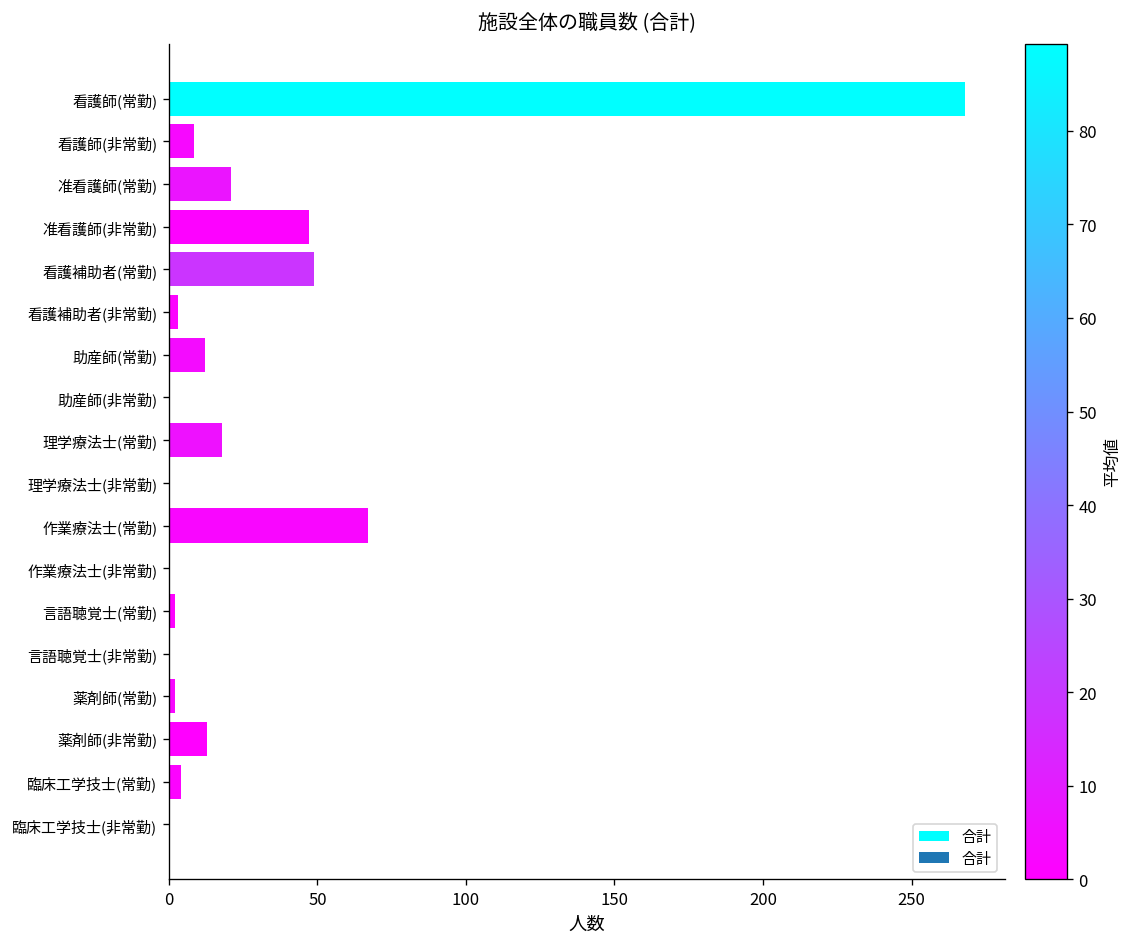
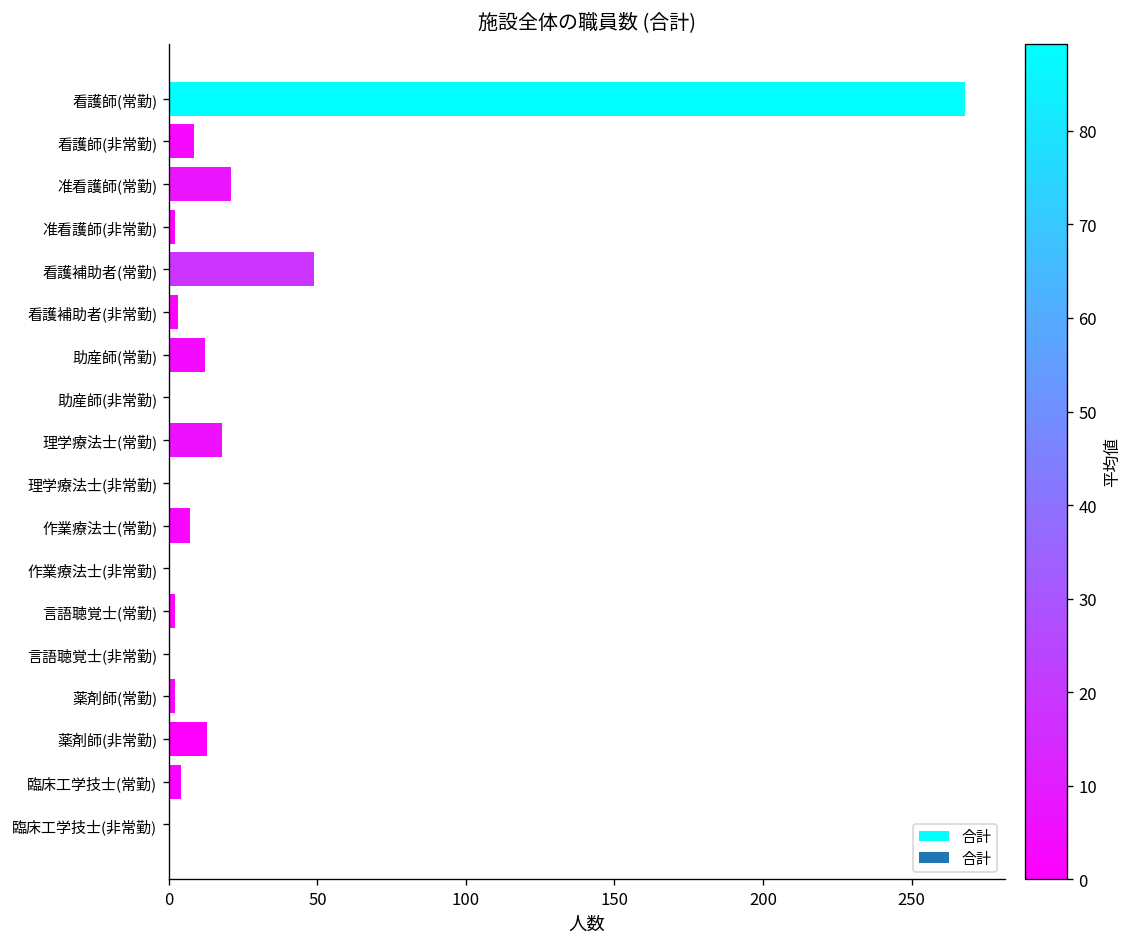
准看護師(非常勤): 47 -> 2
作業療法士(常勤): 67 -> 7
